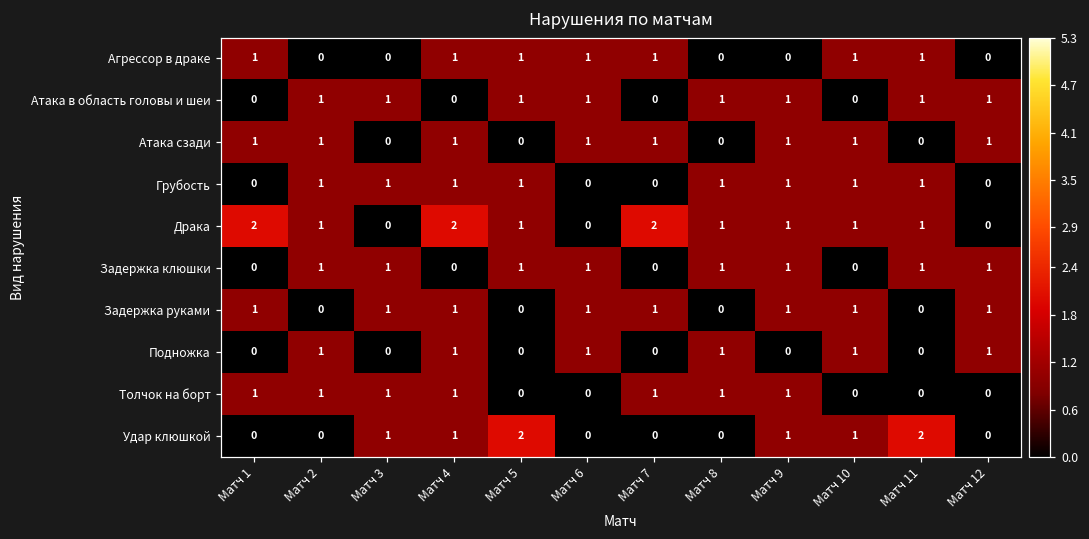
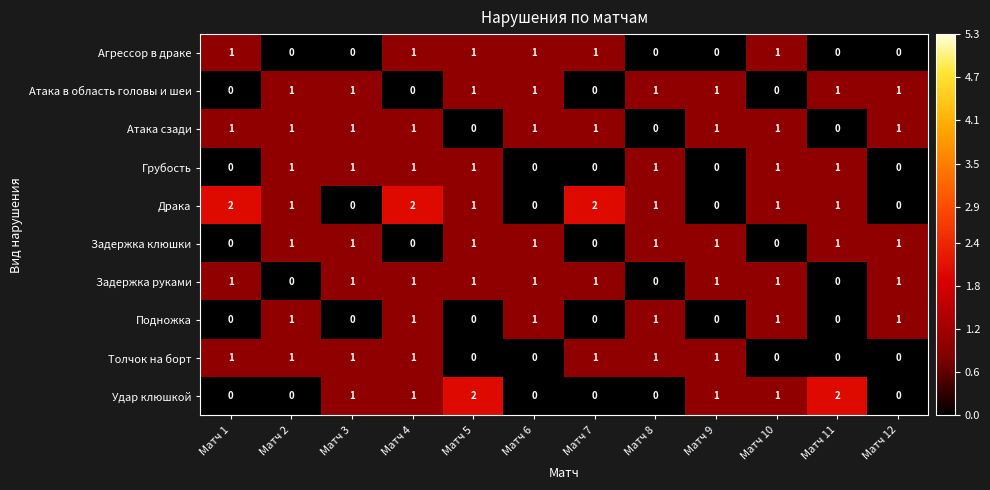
Агрессор в драке, Матч 11: 1 -> 0
Атака сзади, Матч 3: 0 -> 1
Грубость, Матч 9: 1 -> 0
Драка, Матч 9: 1 -> 0
Задержка руками, Матч 5: 0 -> 1
